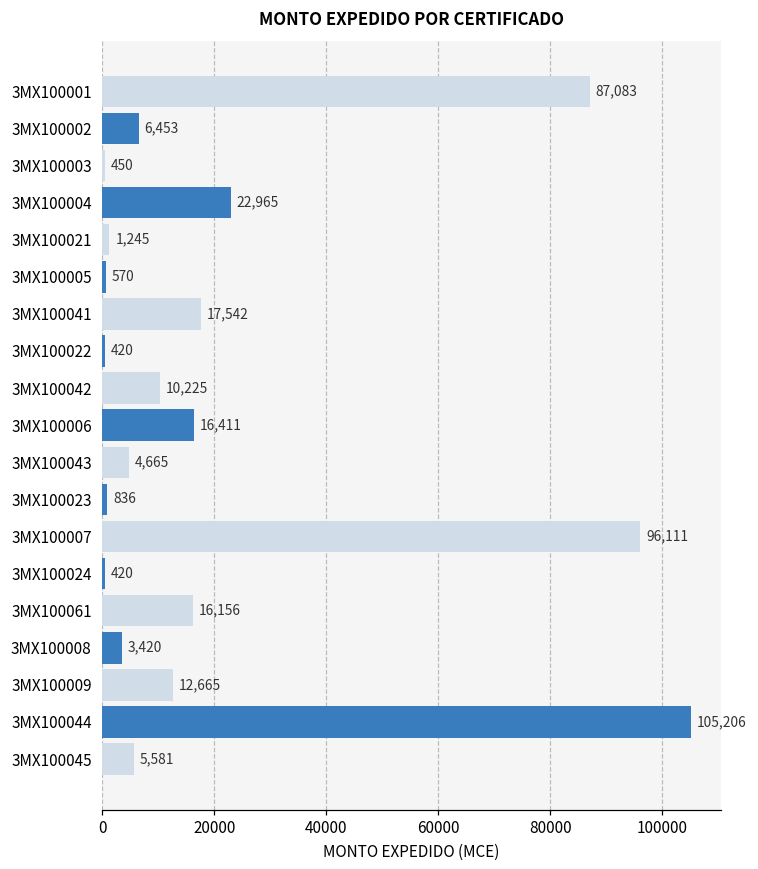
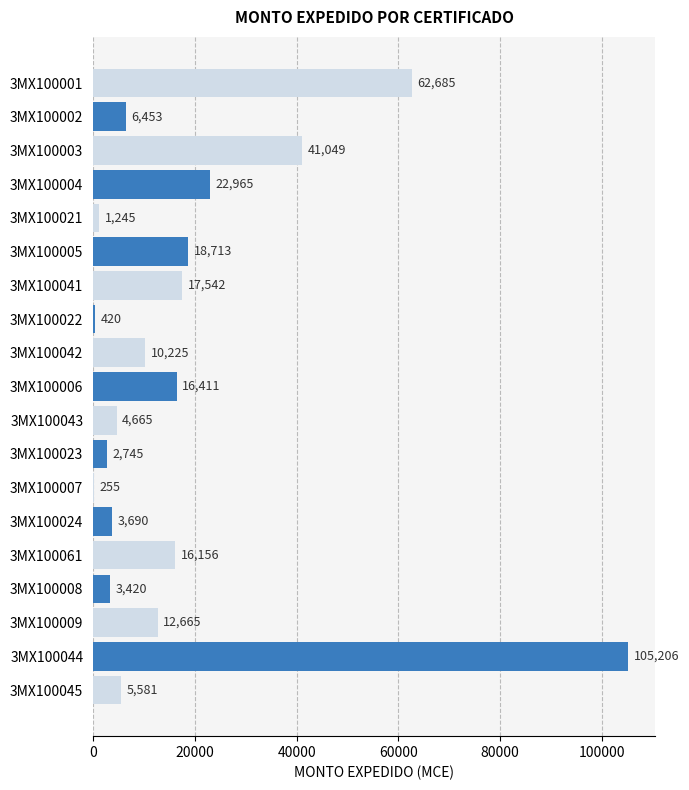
3MX100001: 87,083 -> 62,685
3MX100003: 450 -> 41,049
3MX100005: 570 -> 18,713
3MX100023: 836 -> 2,745
3MX100007: 96,111 -> 255
3MX100024: 420 -> 3,690
